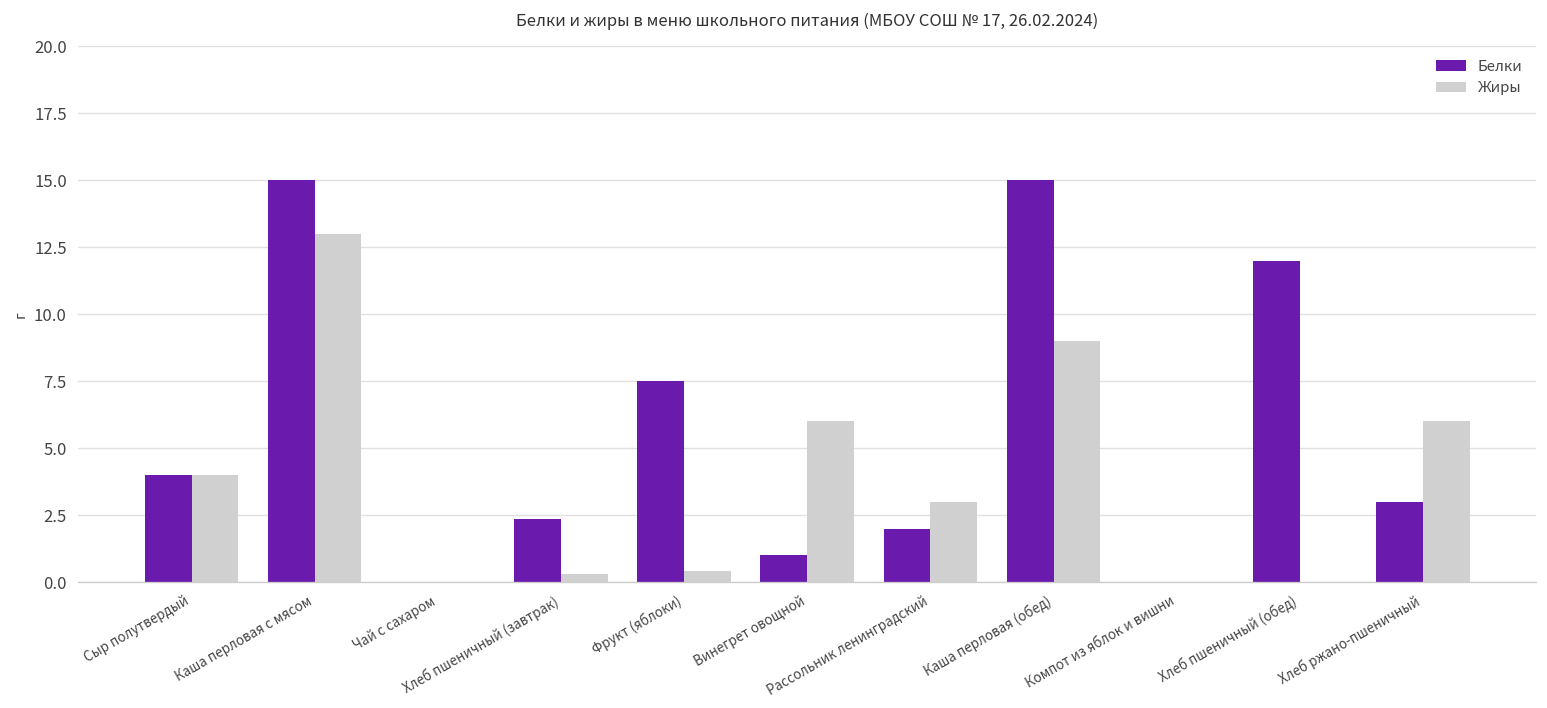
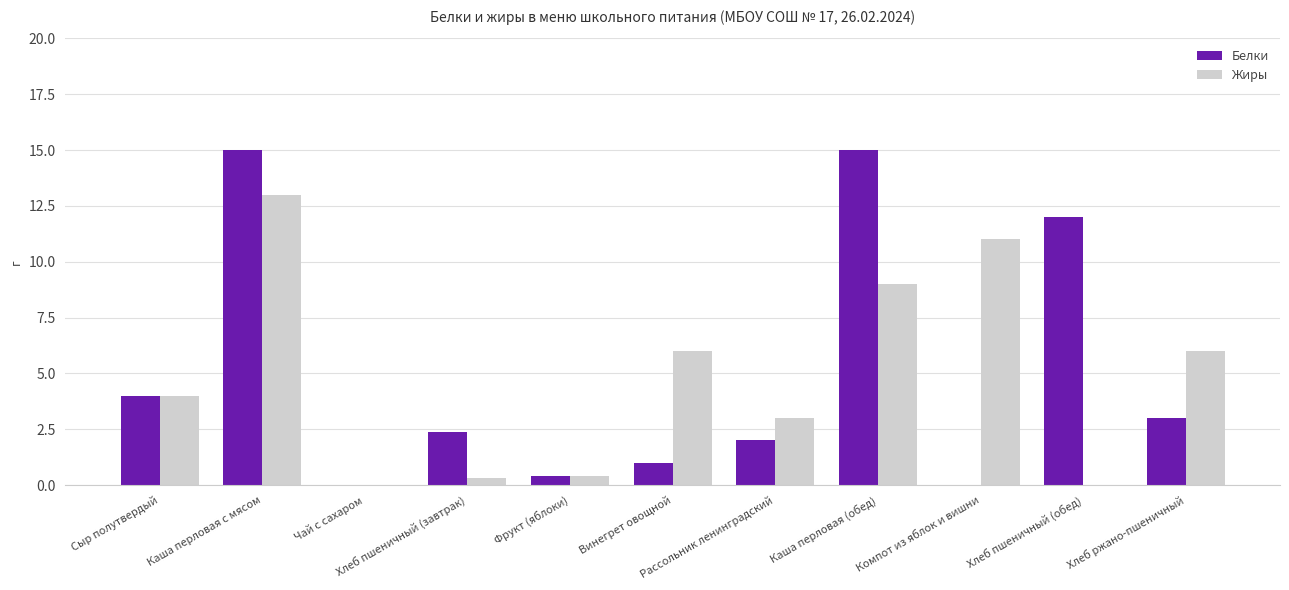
Белки, Фрукт (яблоки): 7.5 -> 0.4
Жиры, Компот из яблок и вишни: 0 -> 11
